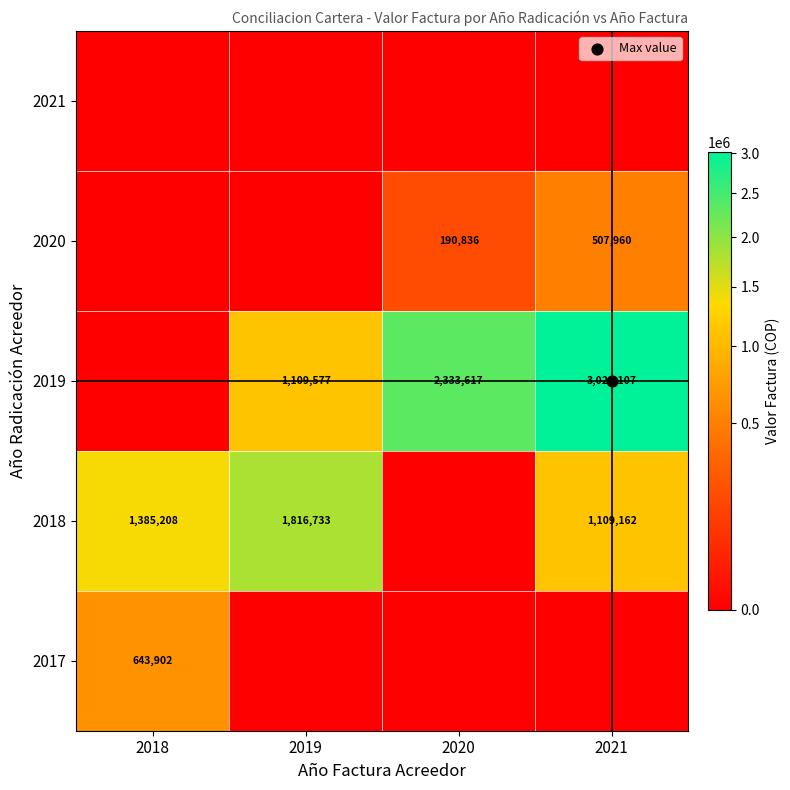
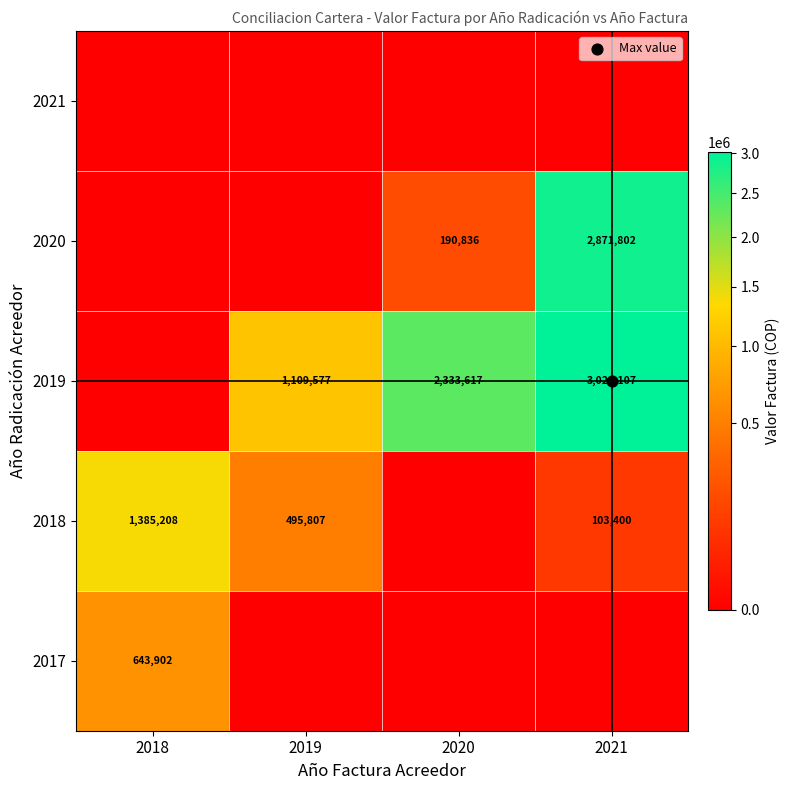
2020, 2021: 507,960 -> 2,871,802
2018, 2019: 1,816,733 -> 495,807
2018, 2021: 1,109,162 -> 103,400
